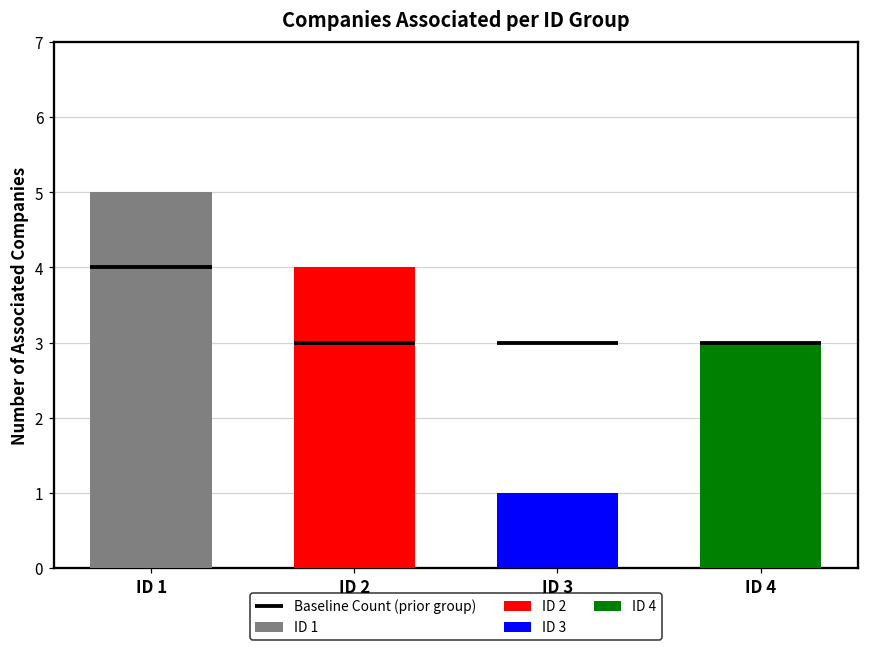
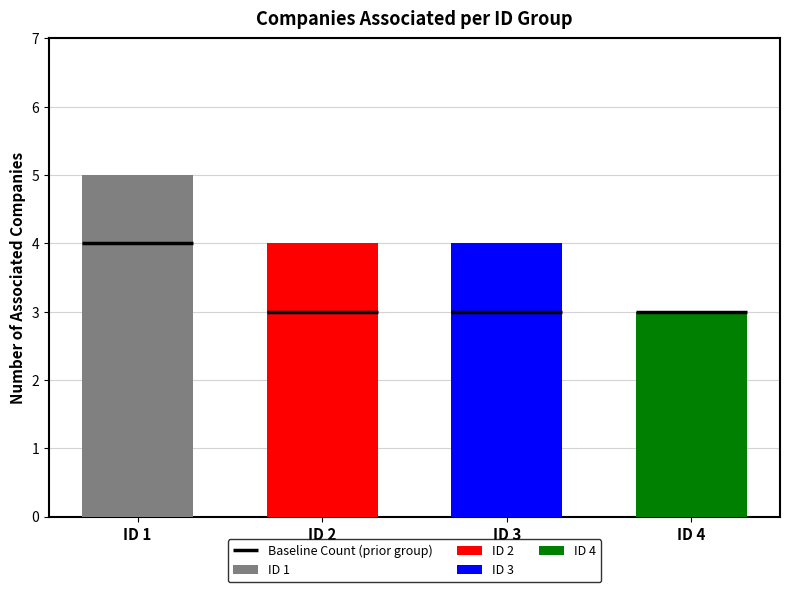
ID 3: 1 -> 4
